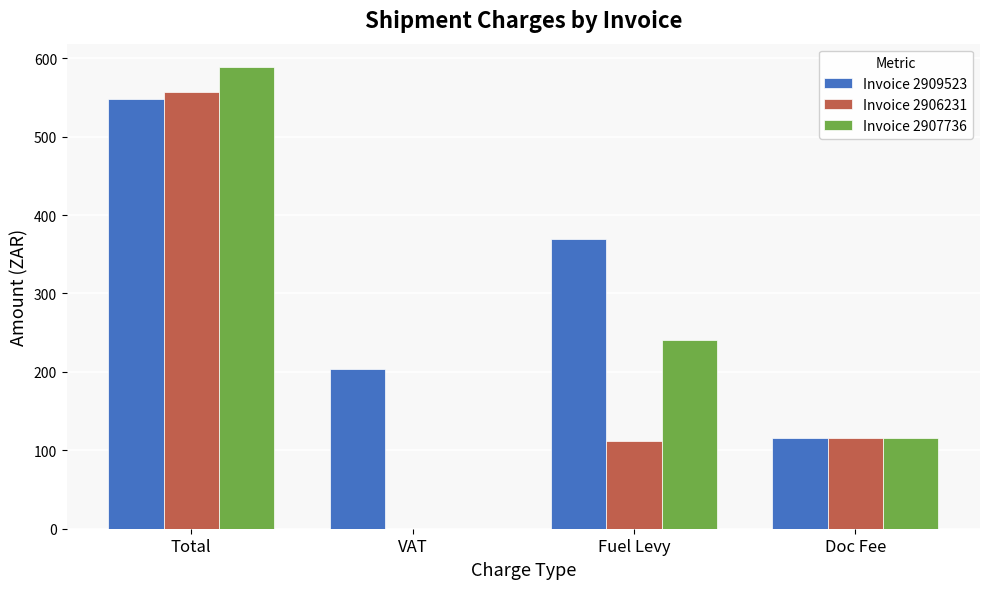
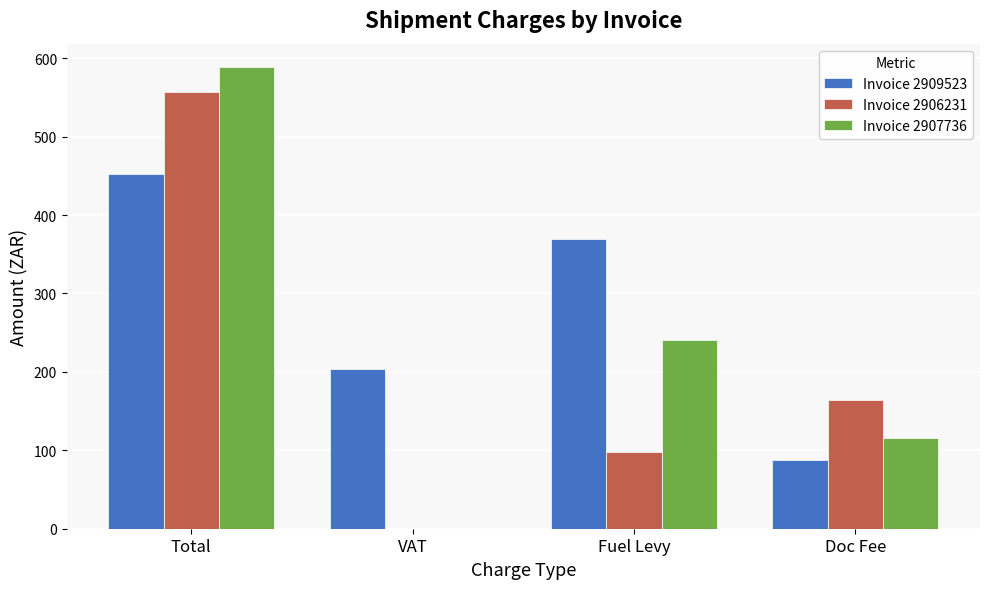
Invoice 2909523, Total: 550 -> 450
Invoice 2906231, Fuel Levy: 110 -> 100
Invoice 2909523, Doc Fee: 120 -> 90
Invoice 2906231, Doc Fee: 120 -> 160
